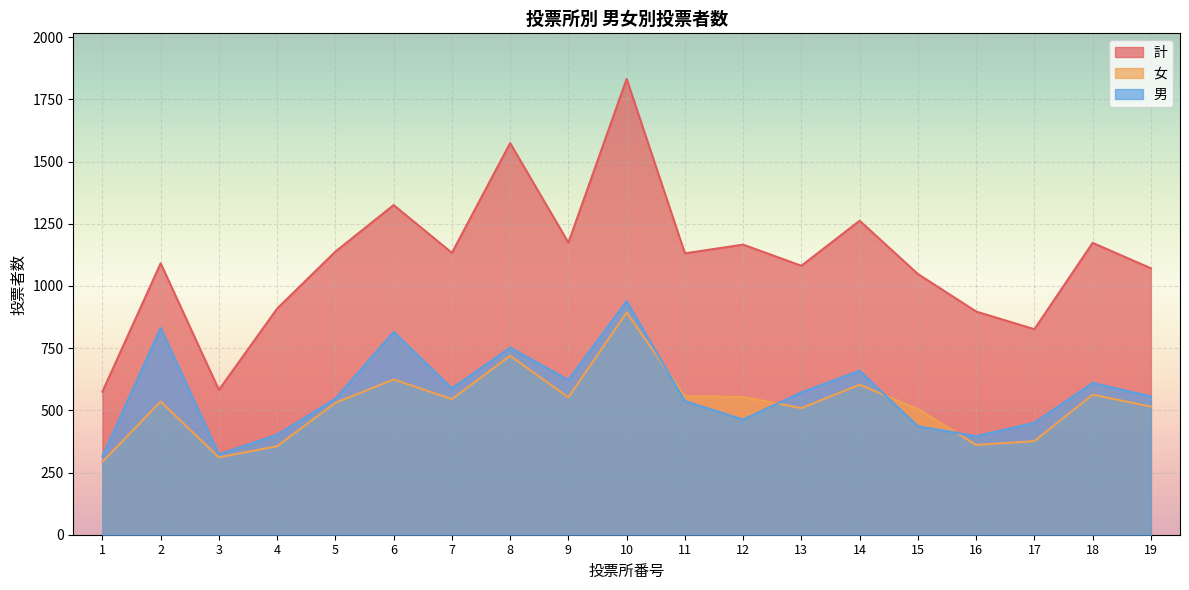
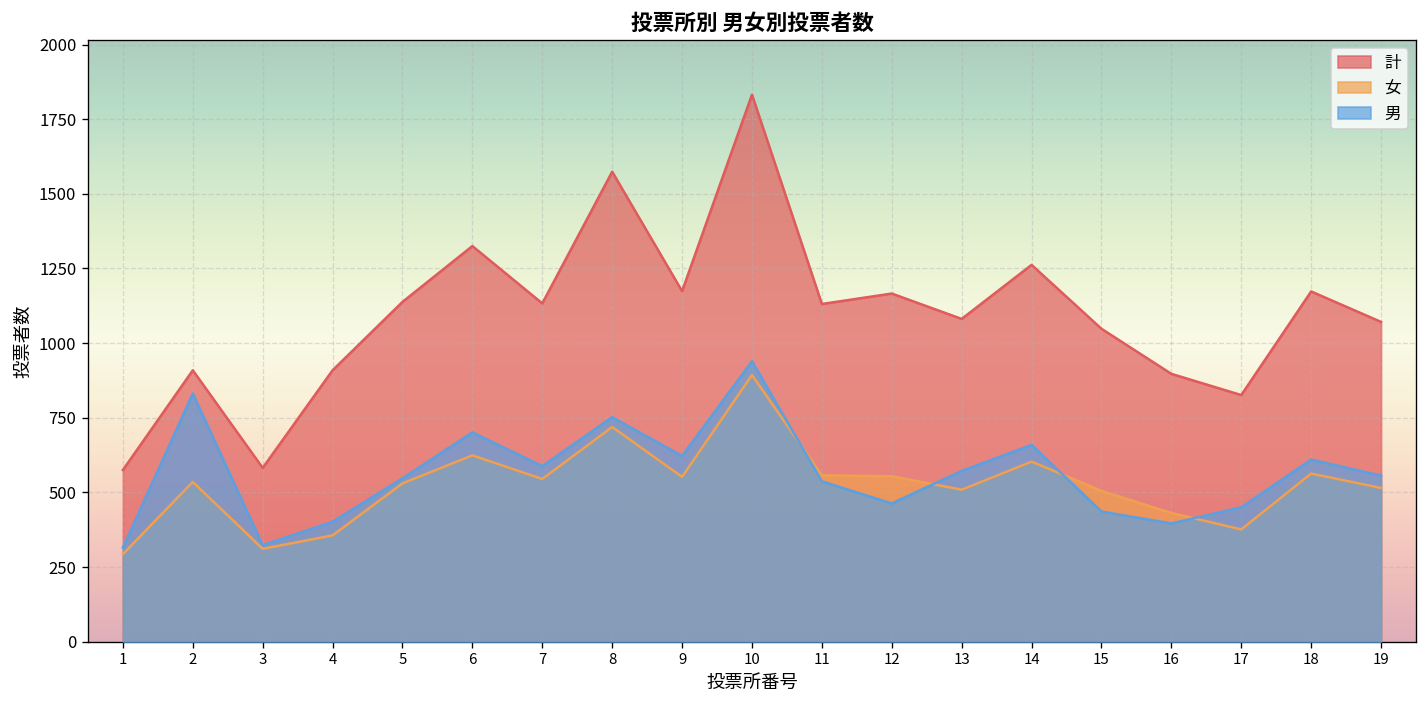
計, 2: 1090 -> 910
男, 6: 820 -> 700
女, 16: 360 -> 430
